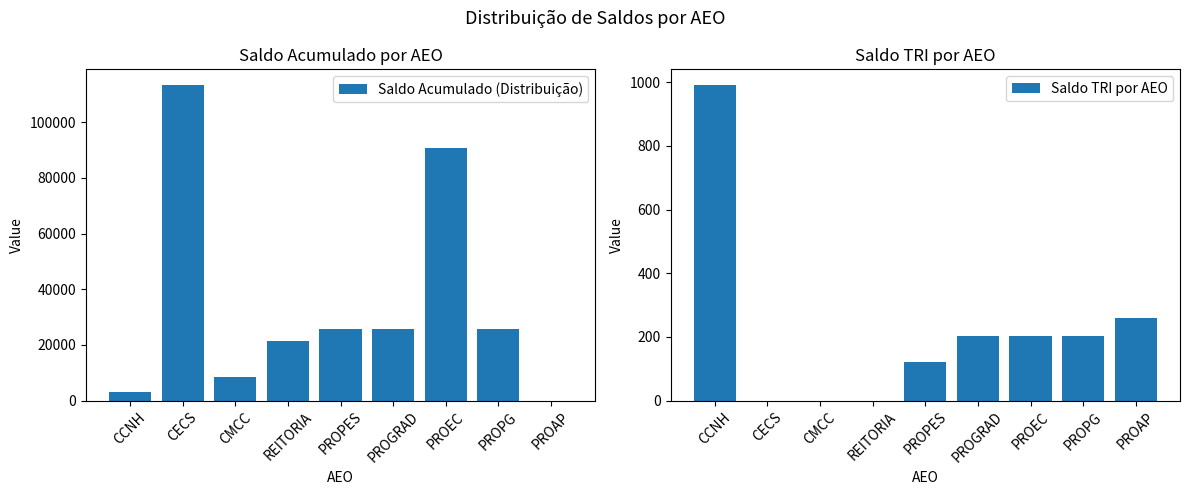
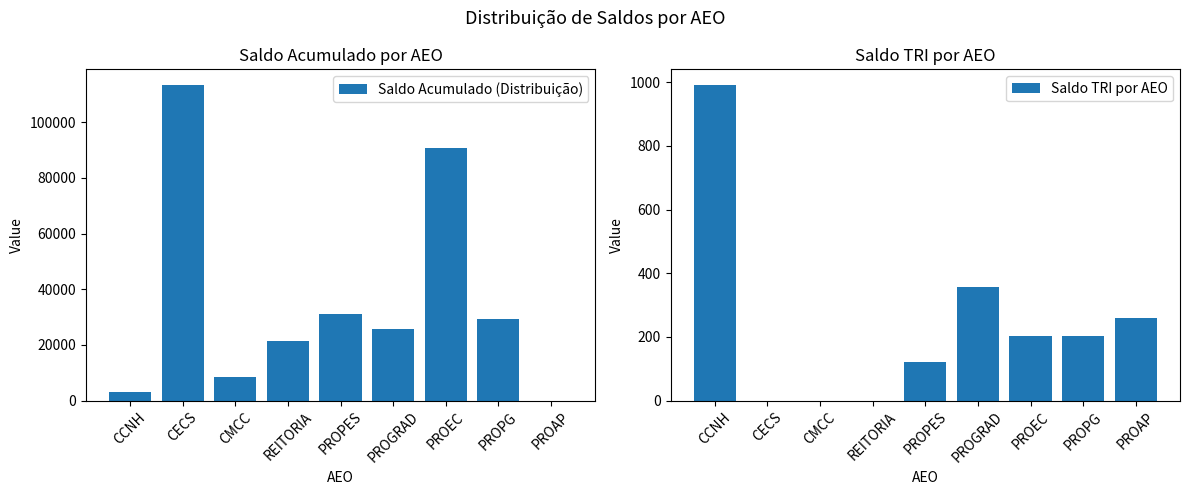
Saldo Acumulado por AEO, PROPES: 26000 -> 31000
Saldo Acumulado por AEO, PROPG: 26000 -> 29000
Saldo TRI por AEO, PROGRAD: 200 -> 360
